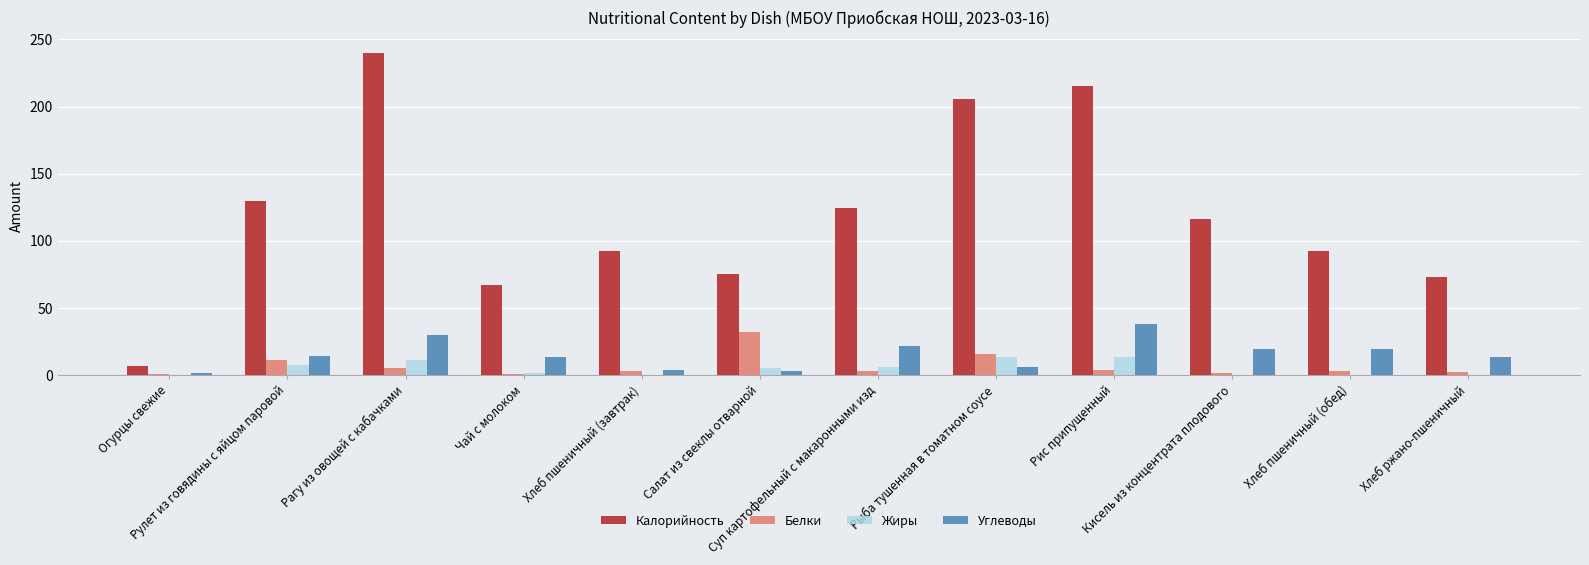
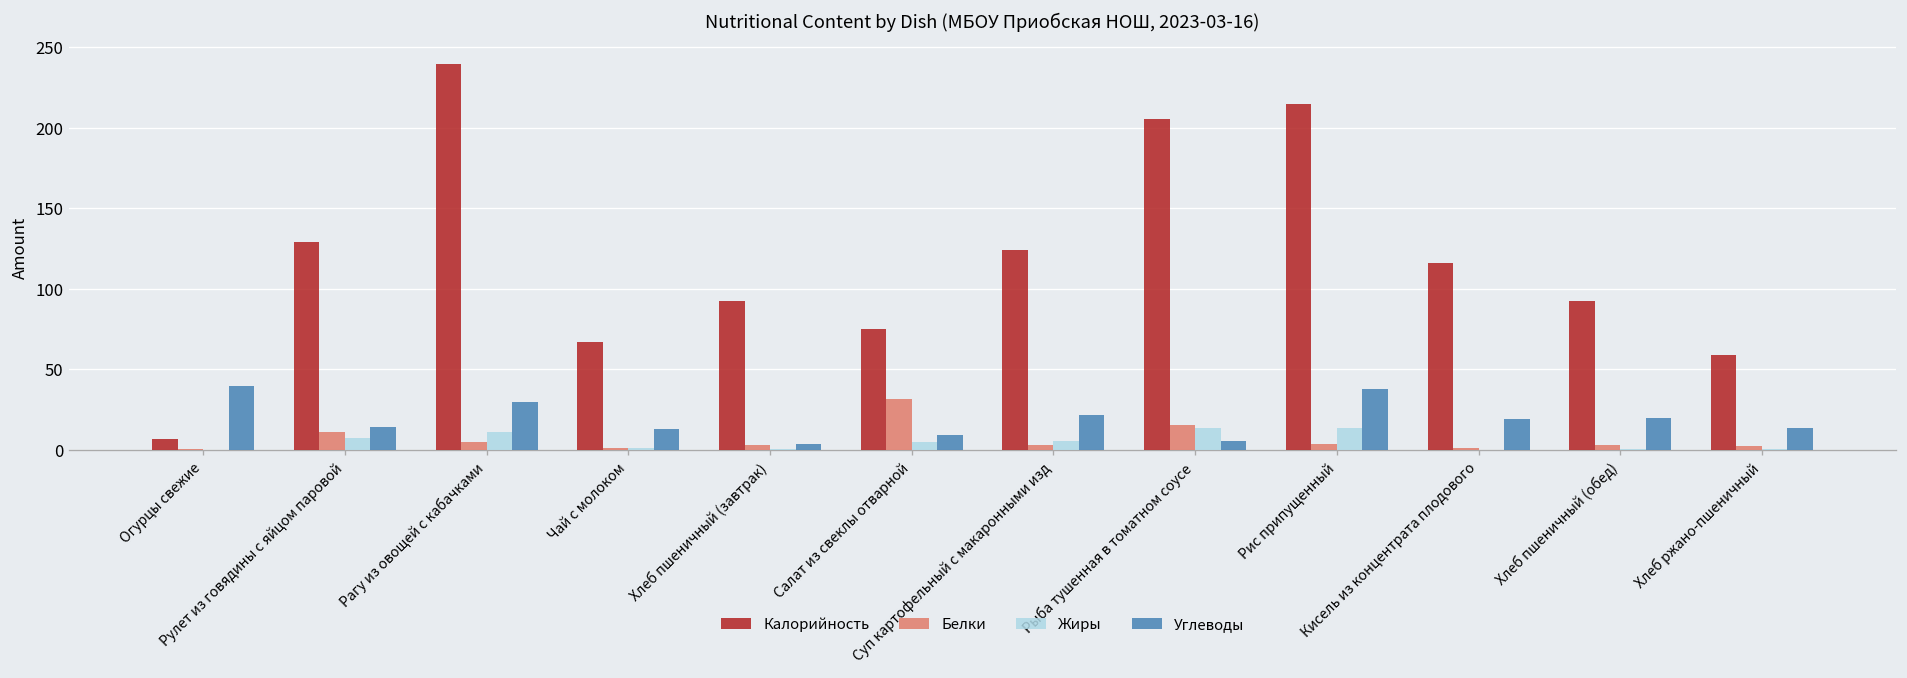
Углеводы, Огурцы свежие: 2 -> 40
Углеводы, Салат из свеклы отварной: 3 -> 10
Калорийность, Хлеб ржано-пшеничный: 73 -> 59
